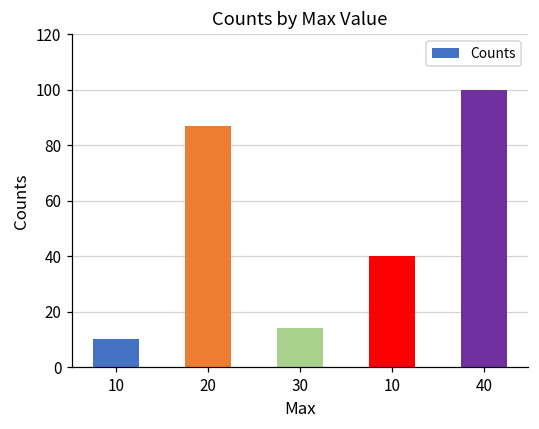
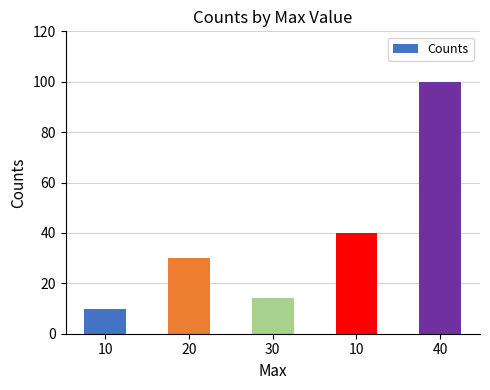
20: 87 -> 30
